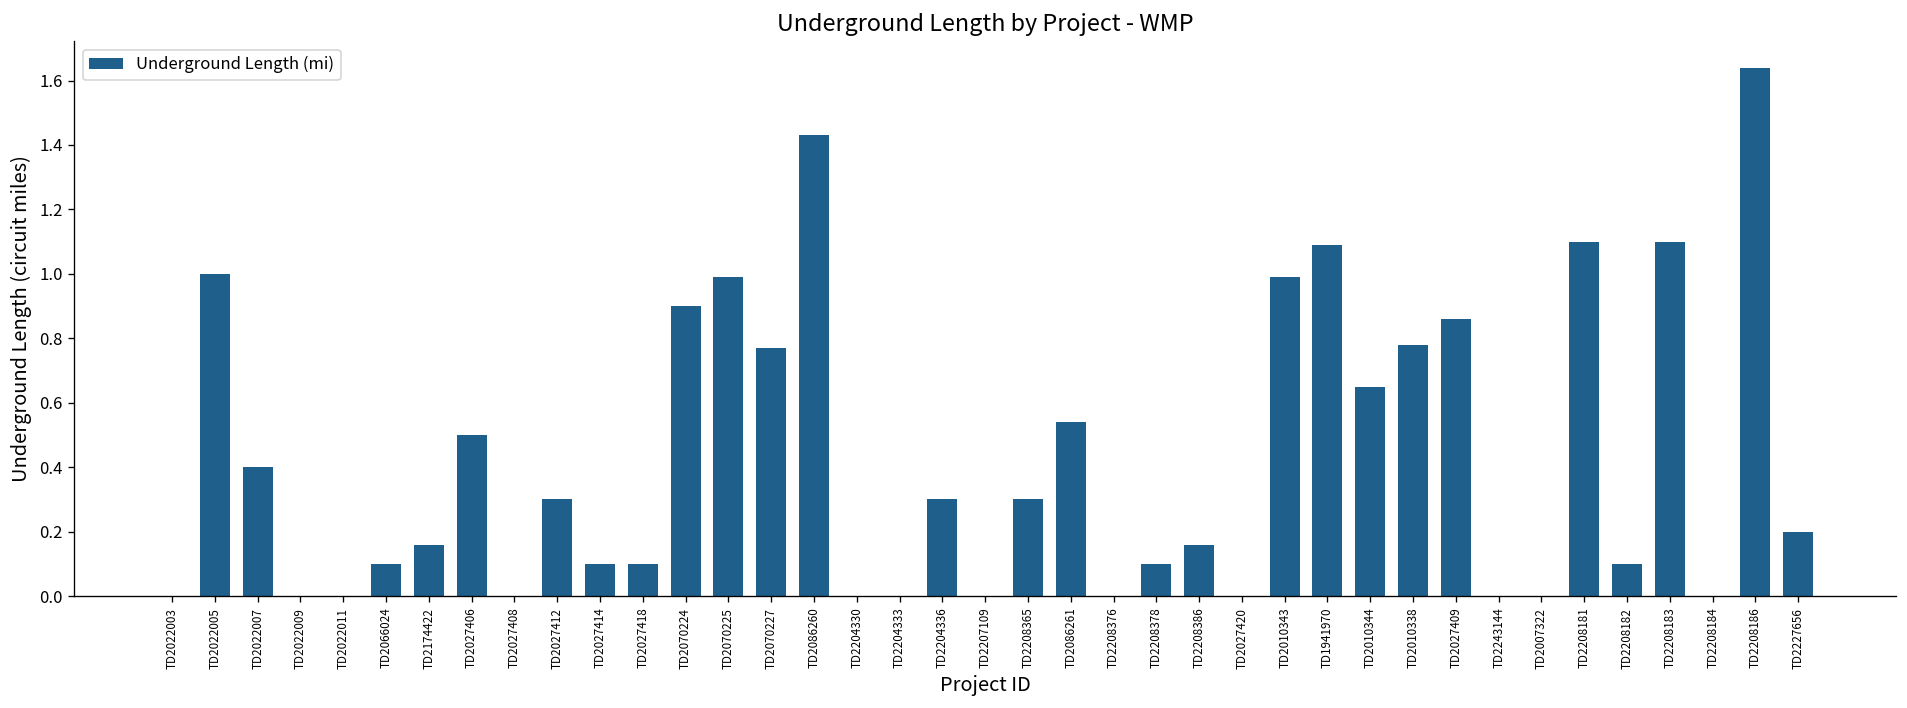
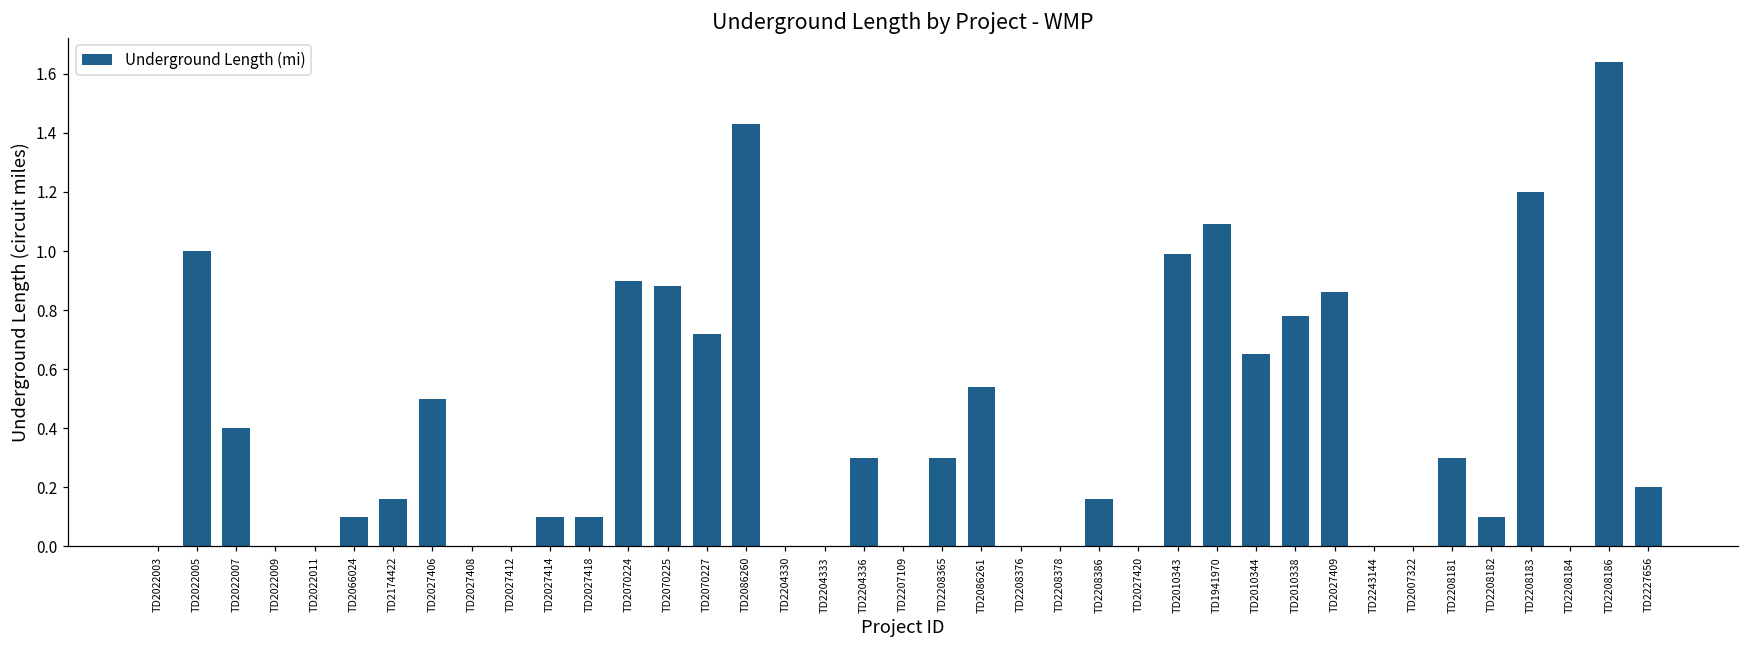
TD2027412: 0.3 -> 0.0
TD2070225: 0.99 -> 0.88
TD2070227: 0.77 -> 0.72
TD2208378: 0.1 -> 0.0
TD2208181: 1.1 -> 0.3
TD2208183: 1.1 -> 1.2
